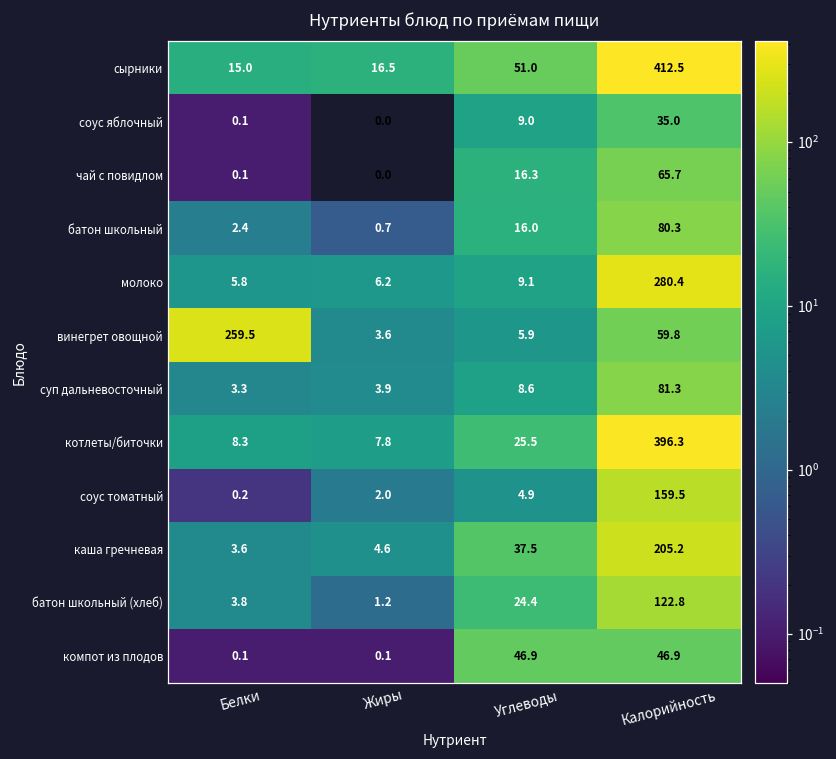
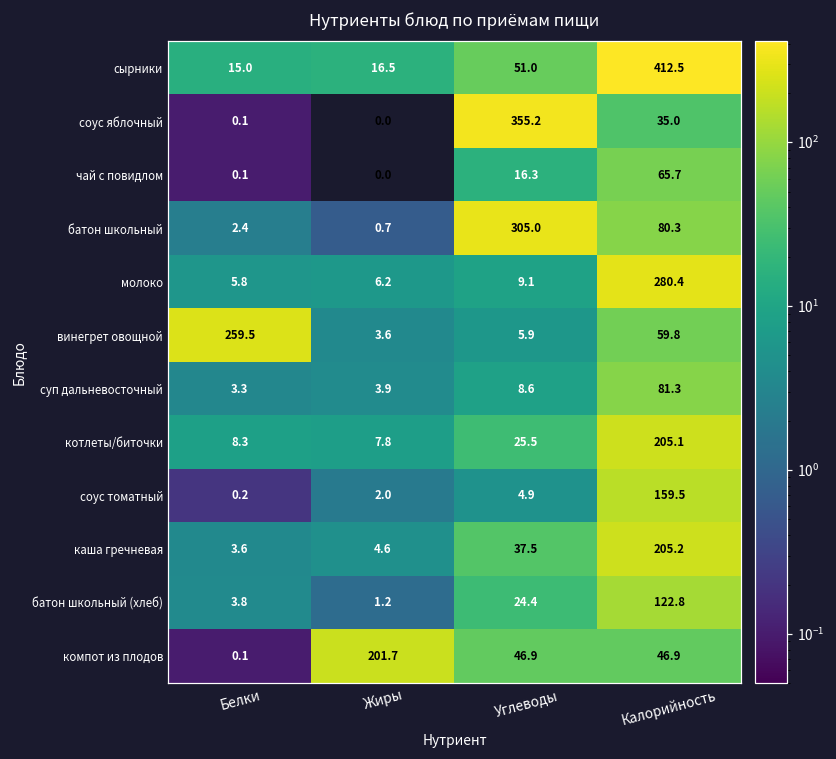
соус яблочный, Углеводы: 9.0 -> 355.2
батон школьный, Углеводы: 16.0 -> 305.0
котлеты/биточки, Калорийность: 396.3 -> 205.1
компот из плодов, Жиры: 0.1 -> 201.7
